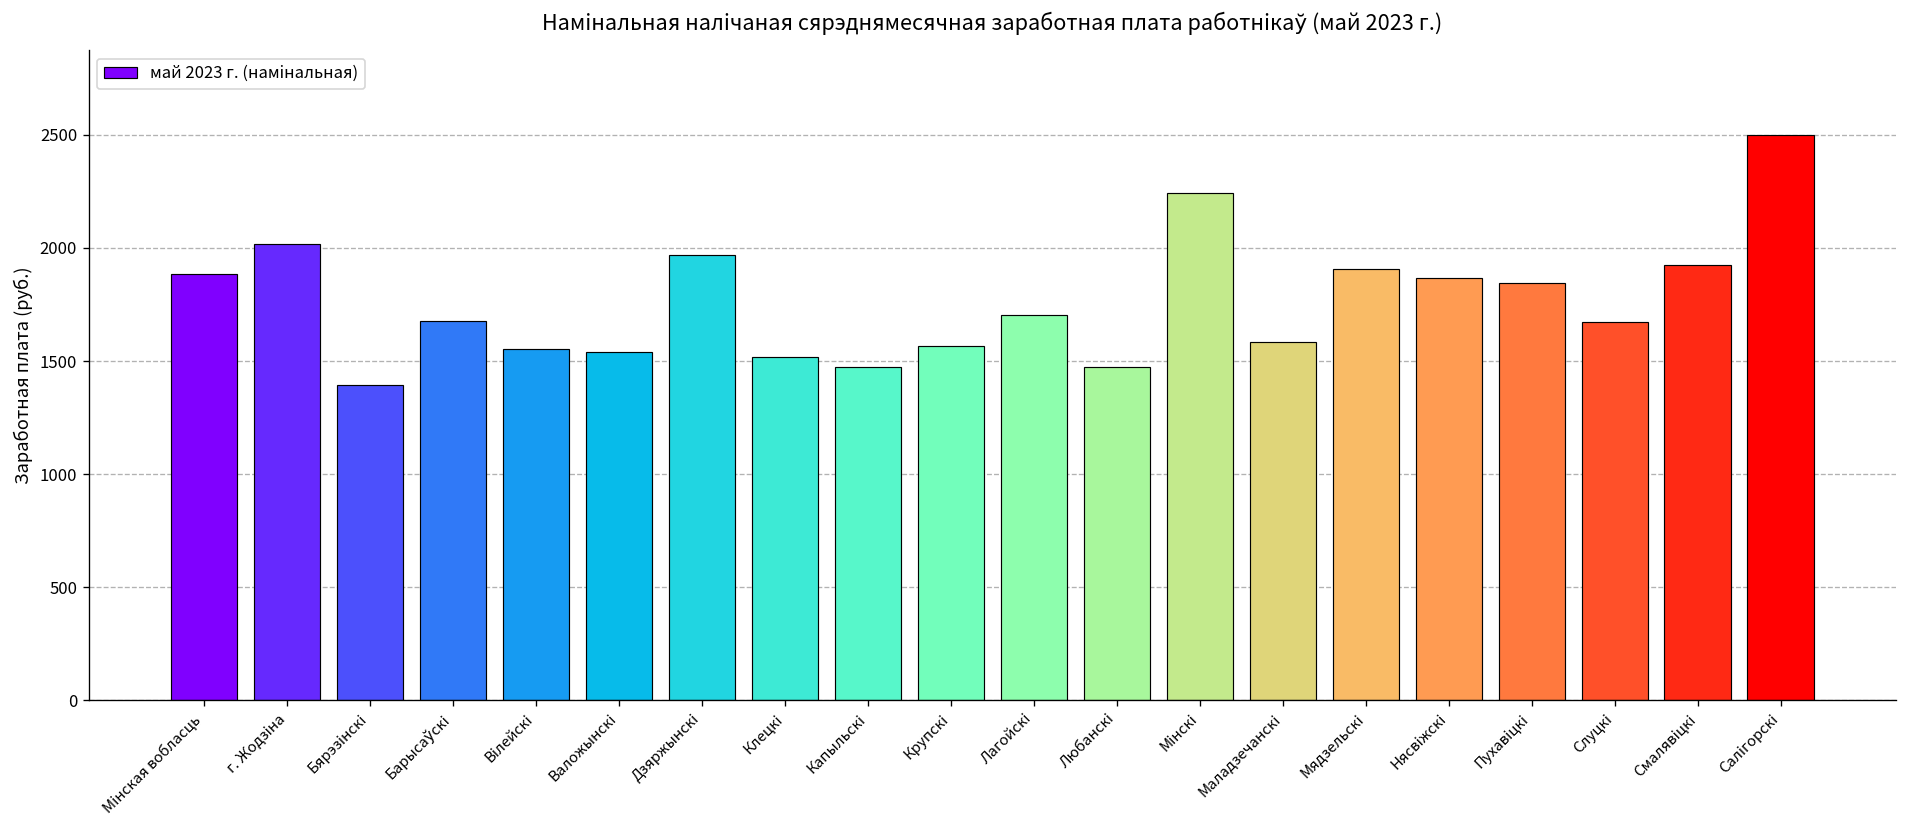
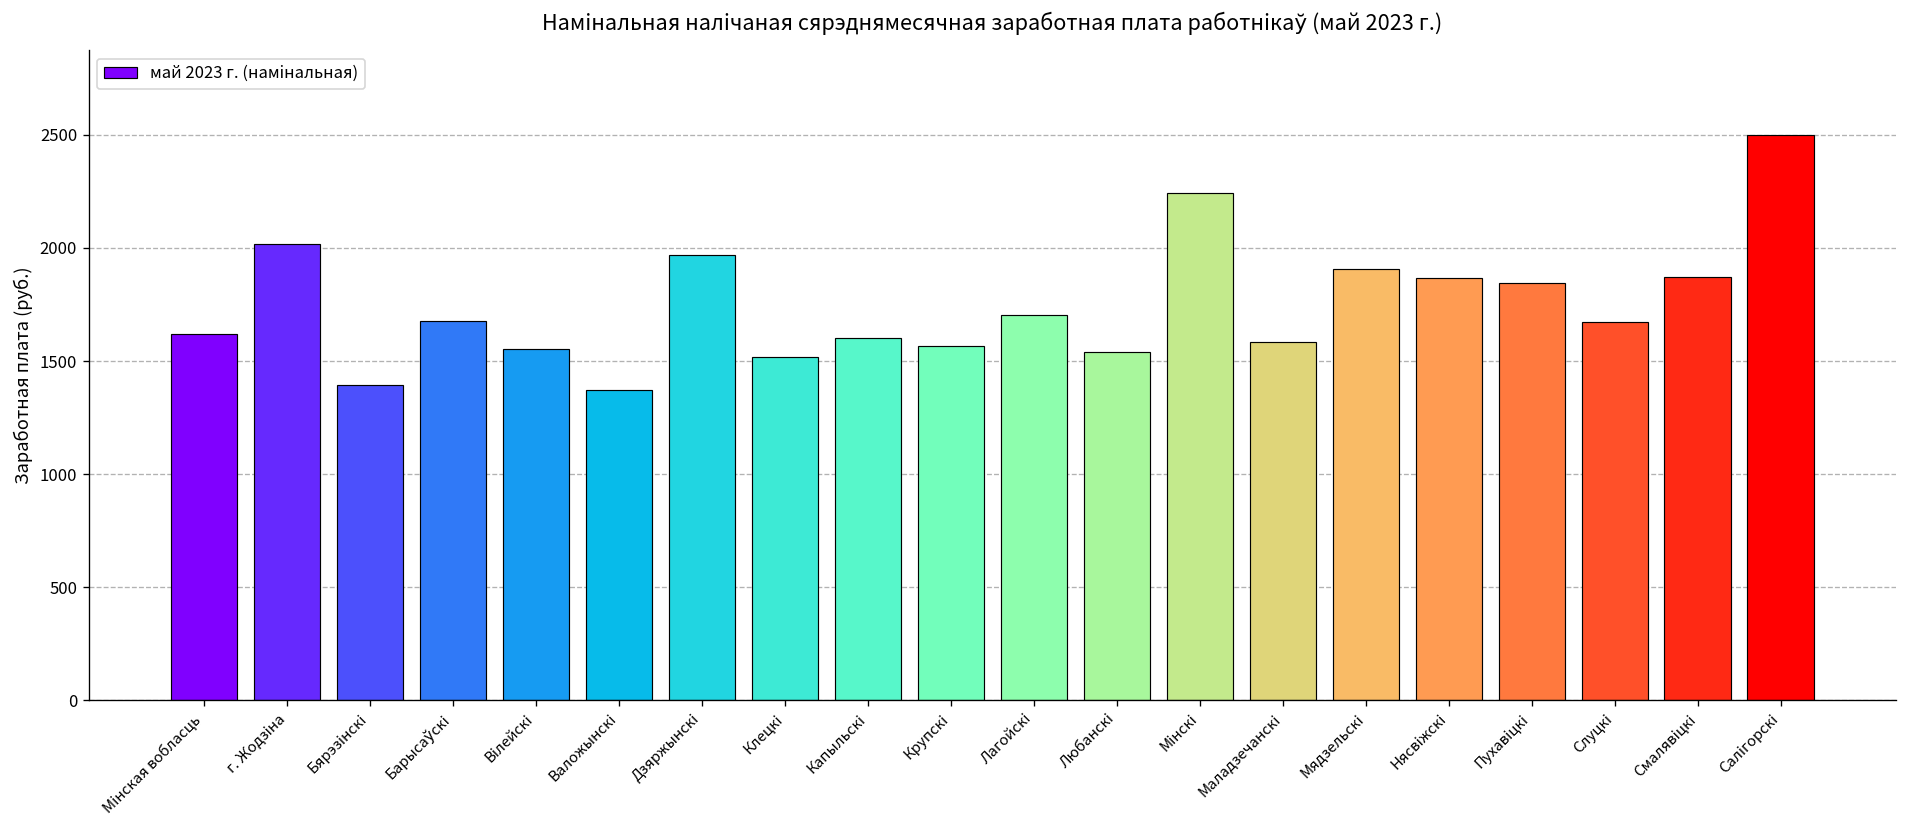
Мiнская вобласць: 1890 -> 1620
Валожынскi: 1540 -> 1370
Капыльскi: 1470 -> 1600
Любанскi: 1470 -> 1540
Смалявiцкi: 1930 -> 1870
